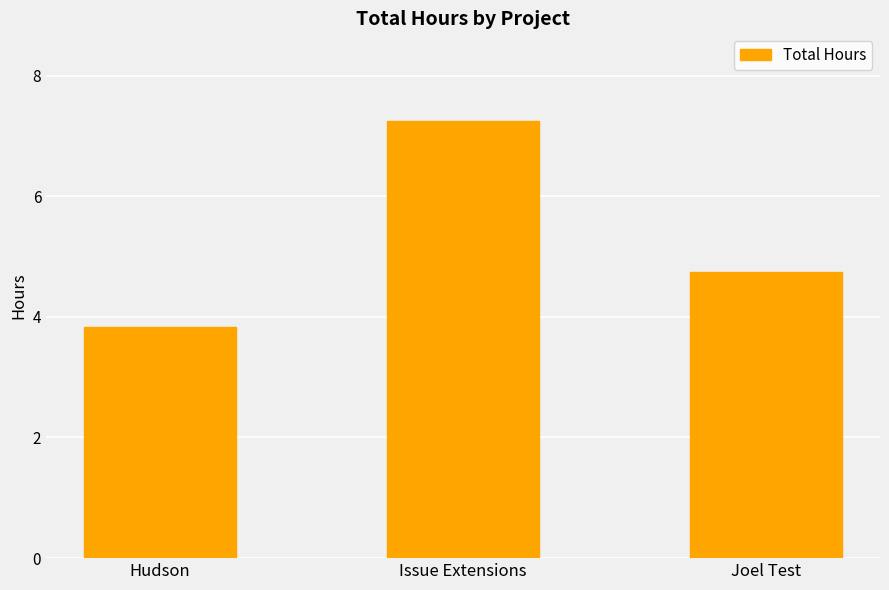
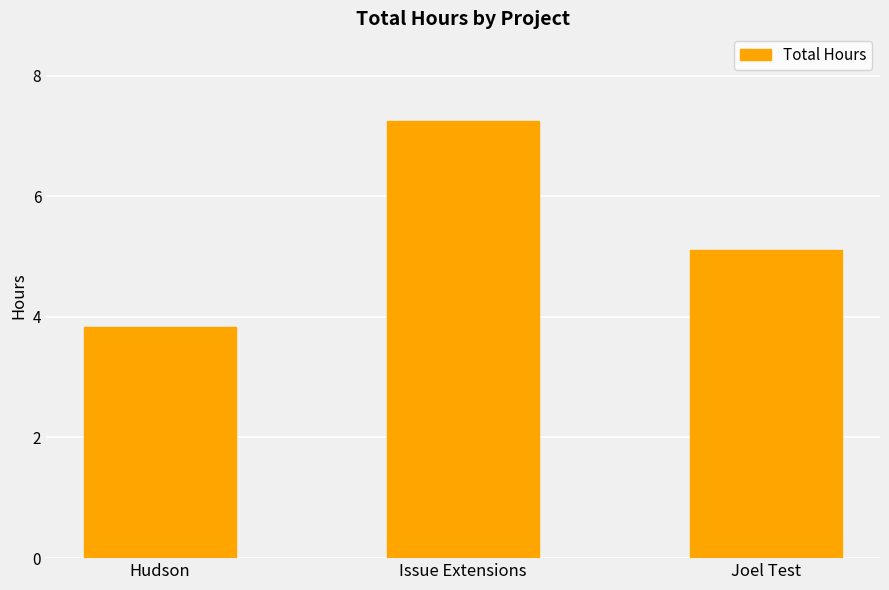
Joel Test: 4.8 -> 5.1
